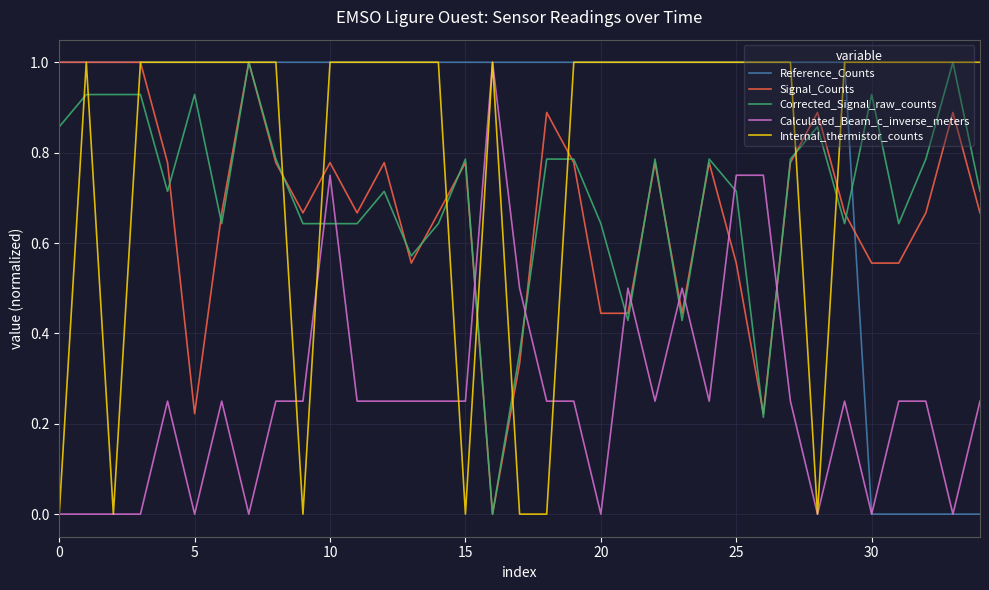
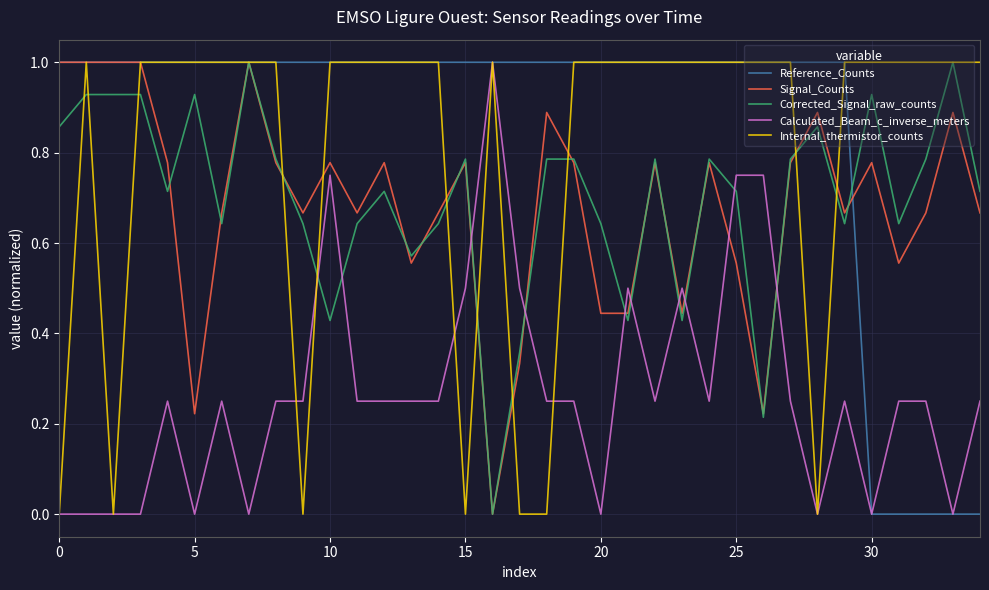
Corrected_Signal_raw_counts, 10: 0.64 -> 0.43
Calculated_Beam_c_inverse_meters, 15: 0.25 -> 0.50
Signal_Counts, 30: 0.56 -> 0.78
